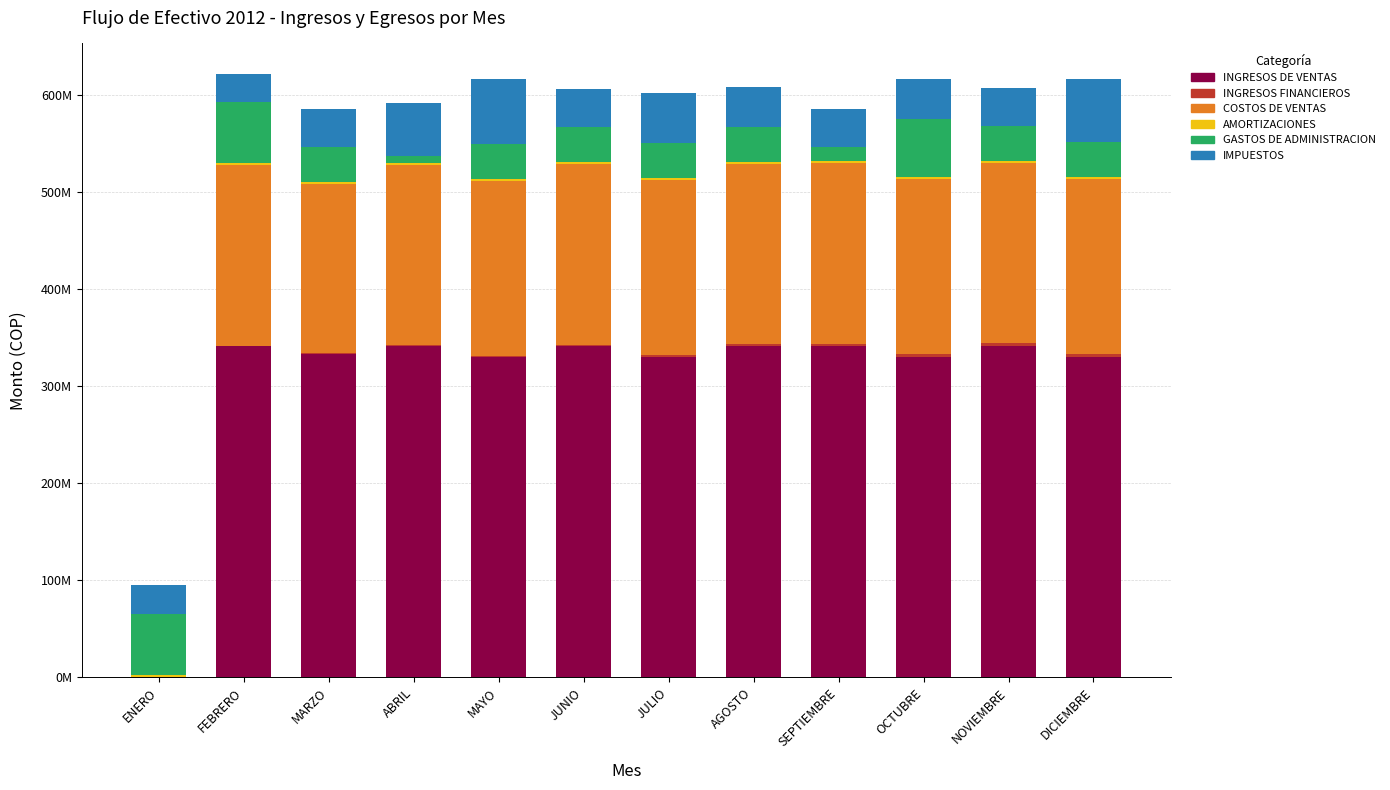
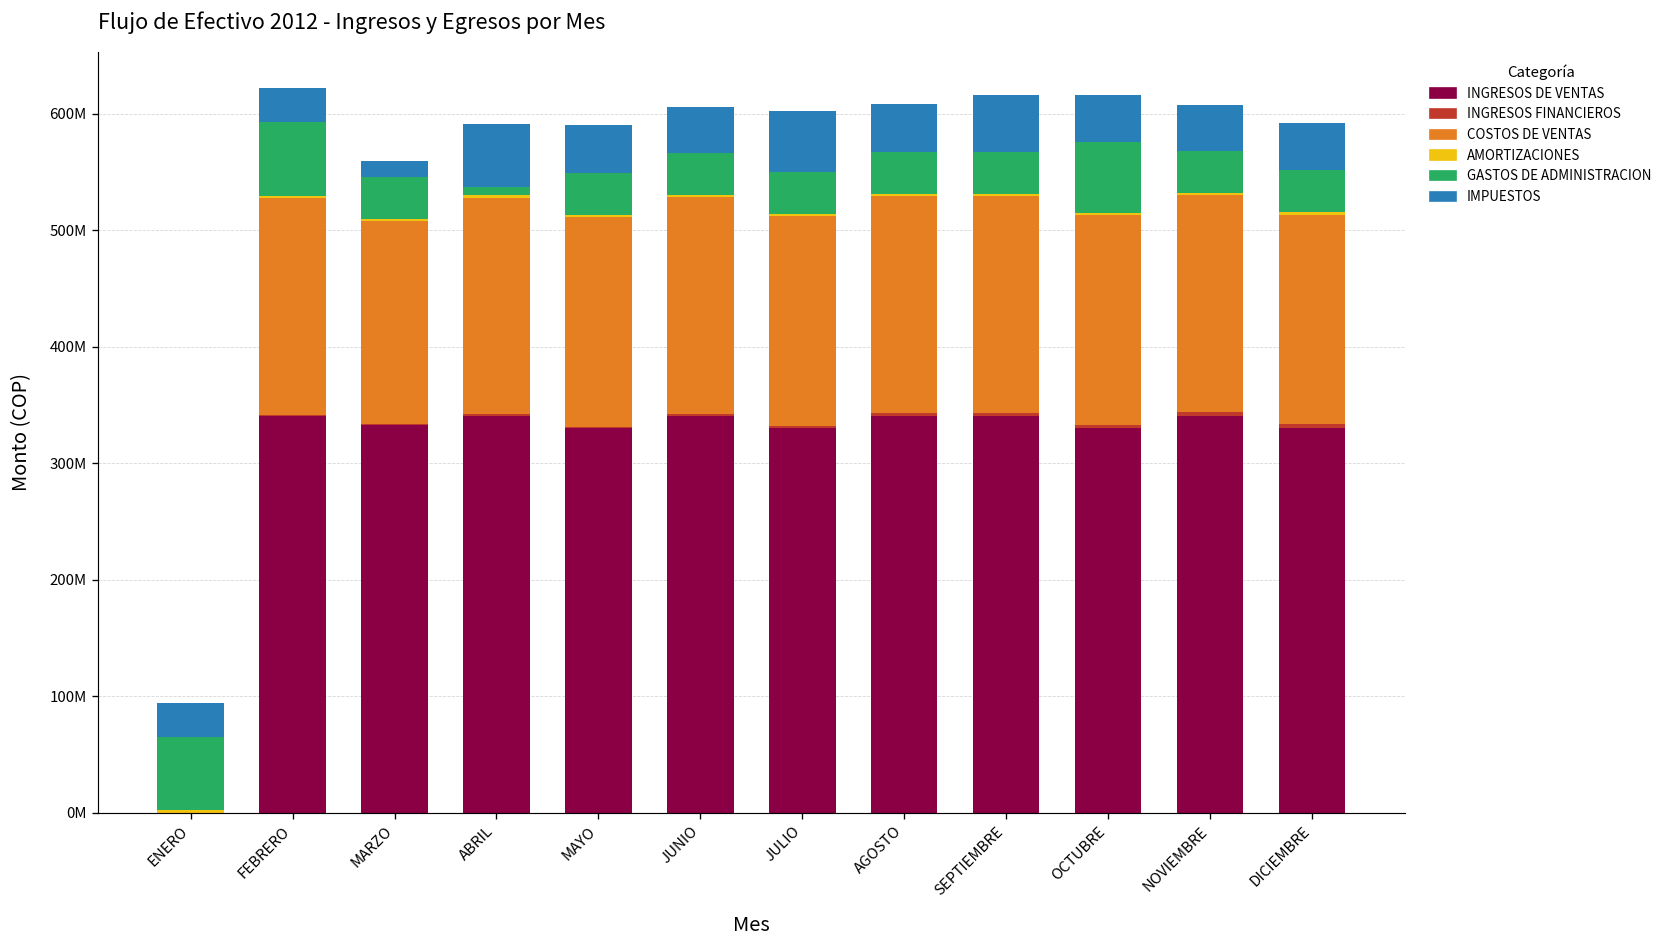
IMPUESTOS, MARZO: 40000000 -> 10000000
IMPUESTOS, MAYO: 70000000 -> 40000000
GASTOS DE ADMINISTRACION, SEPTIEMBRE: 10000000 -> 40000000
IMPUESTOS, SEPTIEMBRE: 40000000 -> 50000000
IMPUESTOS, DICIEMBRE: 60000000 -> 40000000
